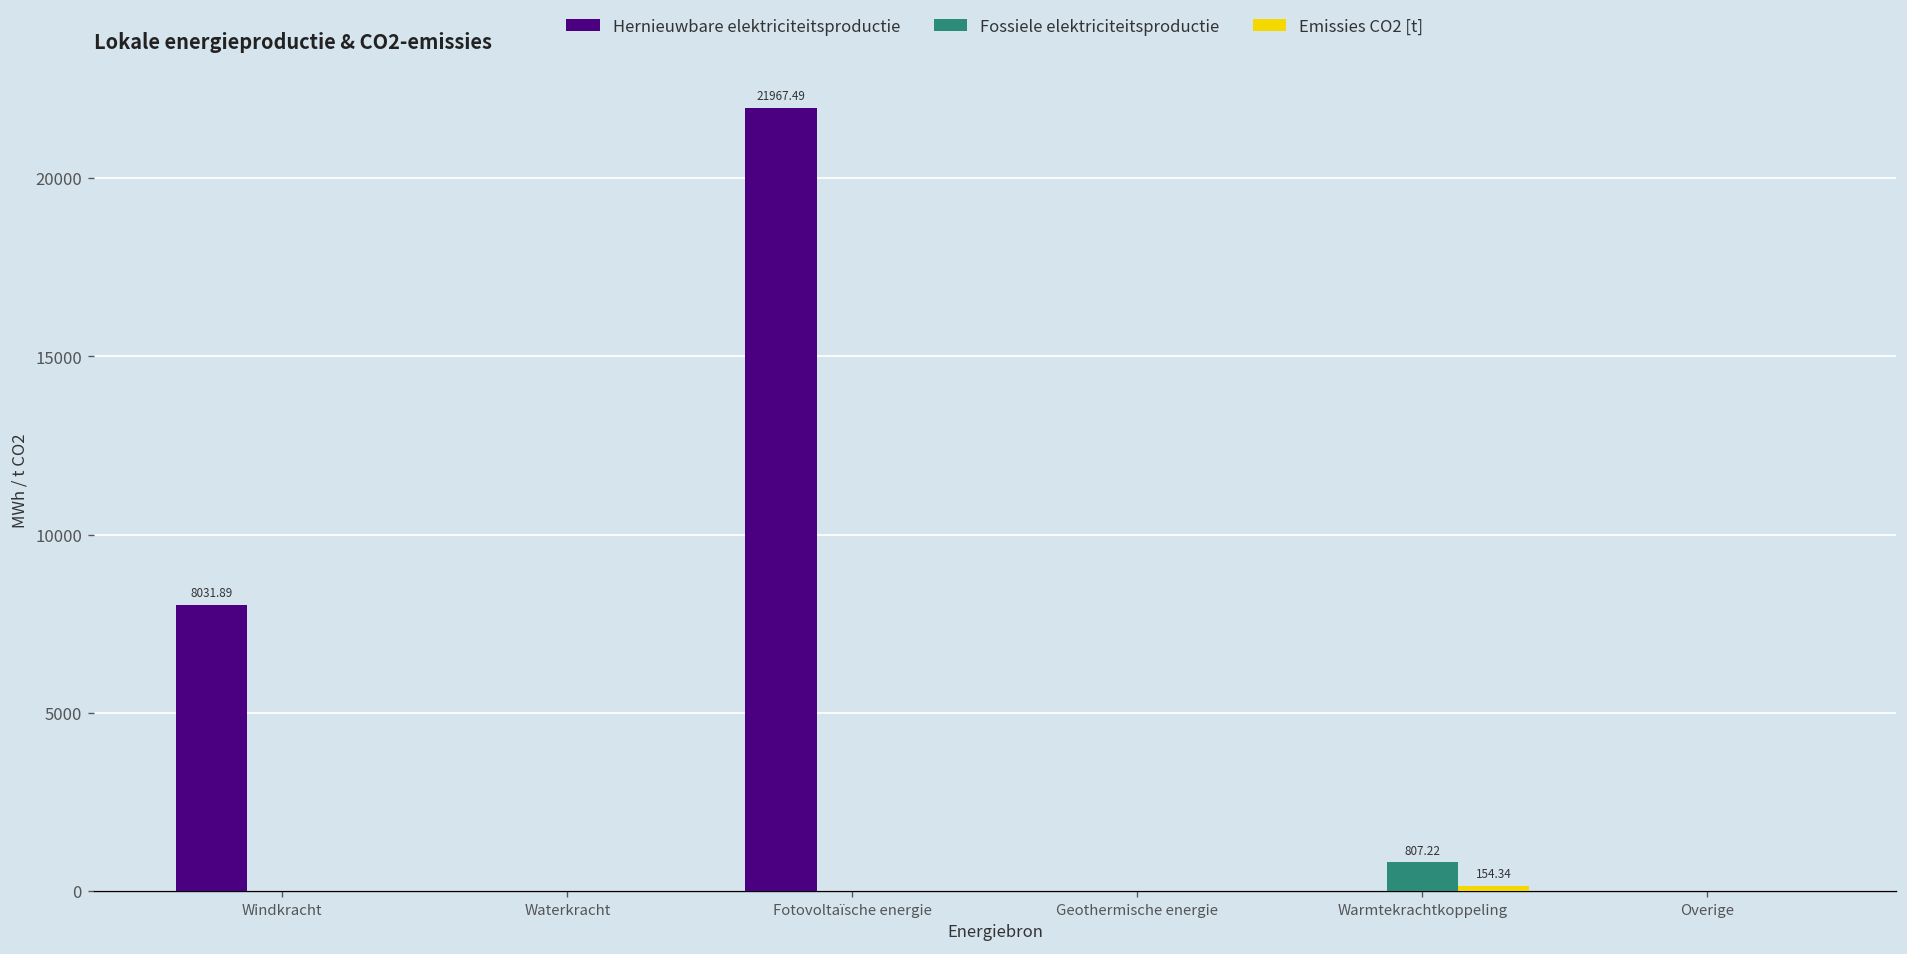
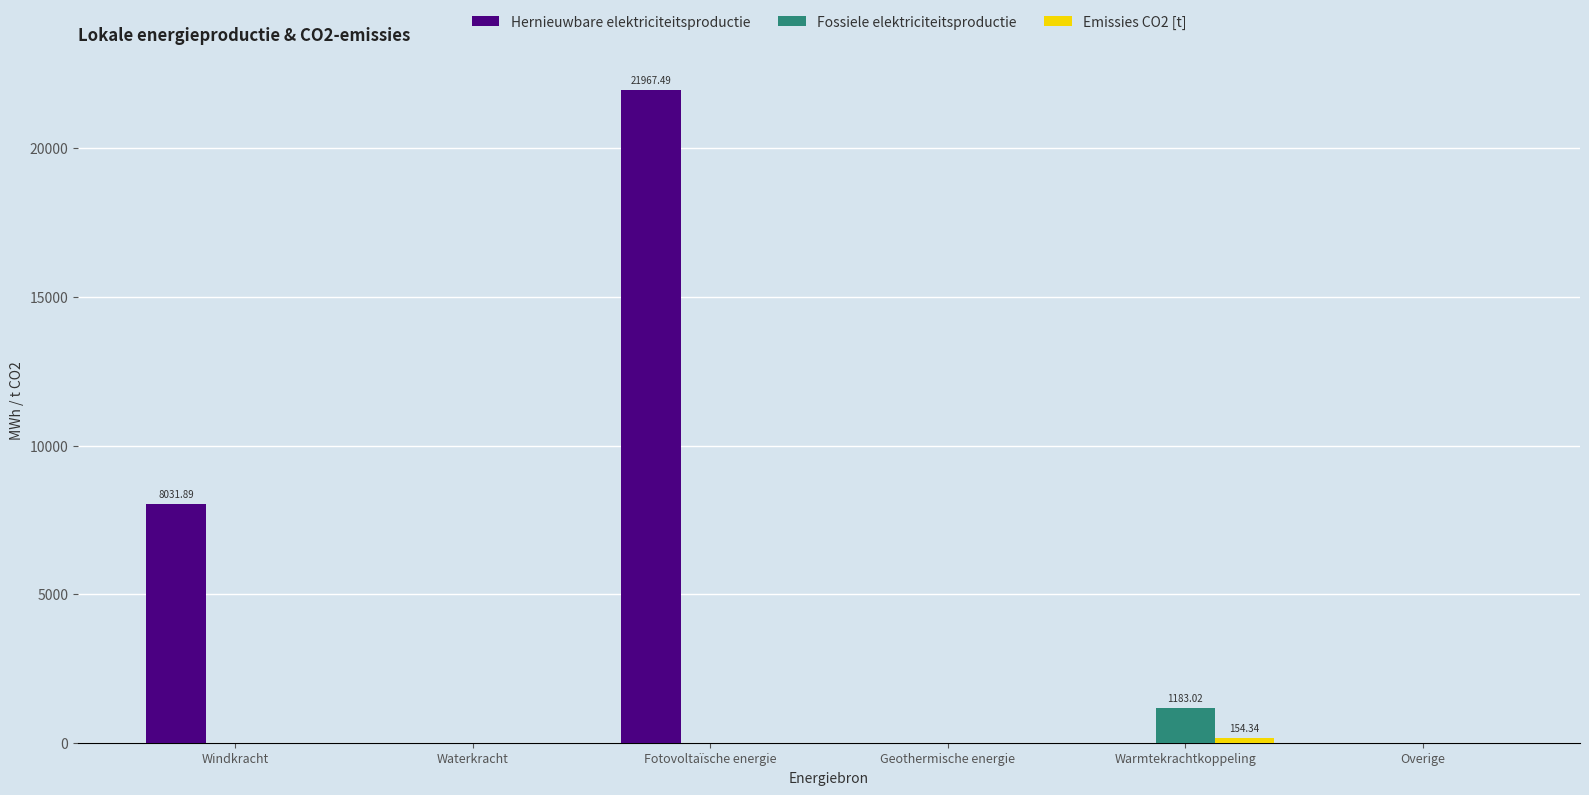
Fossiele elektriciteitsproductie, Warmtekrachtkoppeling: 807.22 -> 1183.02
